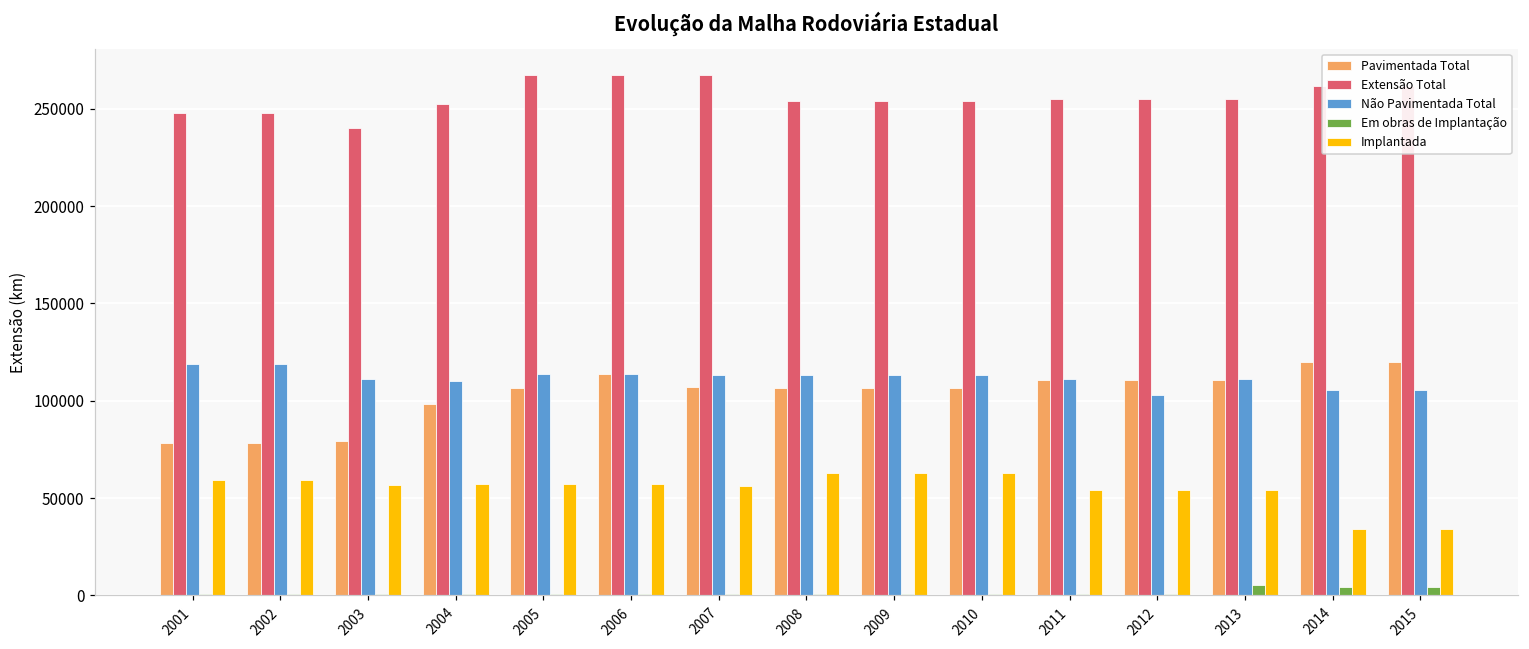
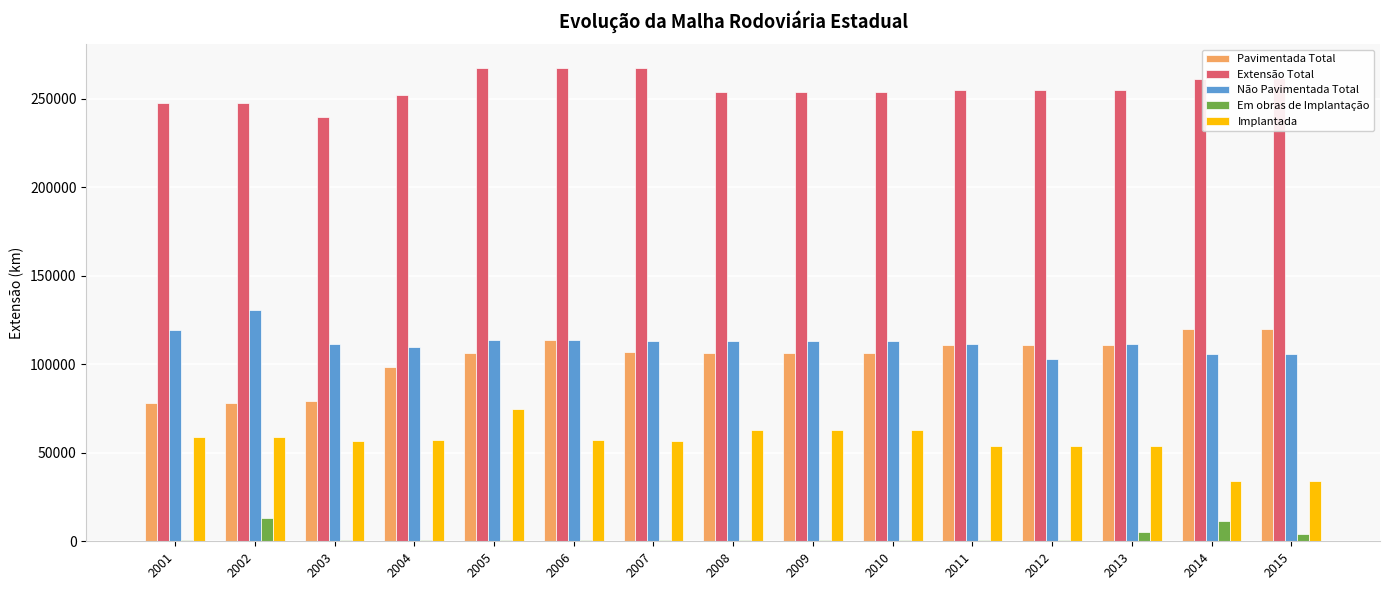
Não Pavimentada Total, 2002: 119000 -> 131000
Em obras de Implantação, 2002: 1000 -> 13000
Implantada, 2005: 57000 -> 74000
Em obras de Implantação, 2014: 4000 -> 11000
